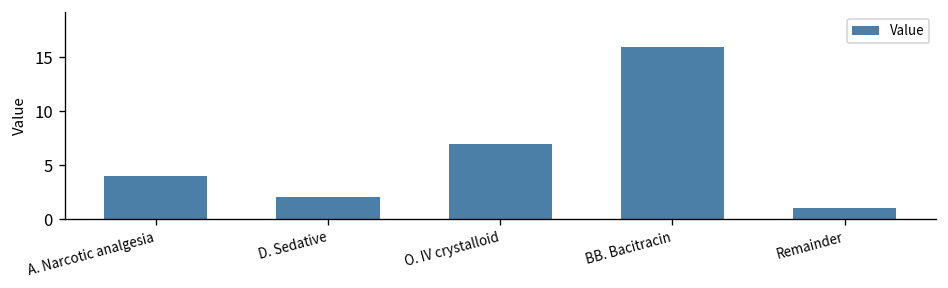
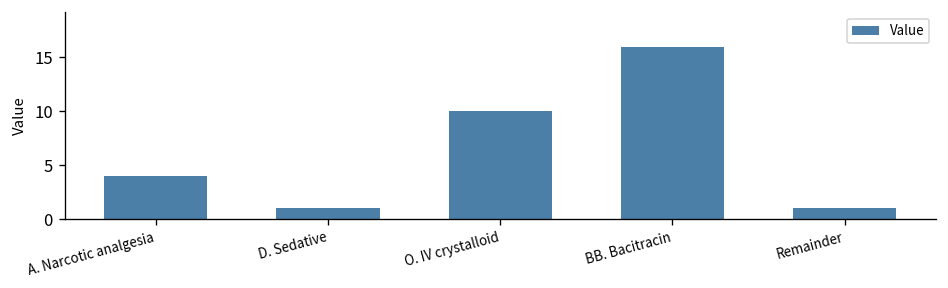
D. Sedative: 2 -> 1
O. IV crystalloid: 7 -> 10
